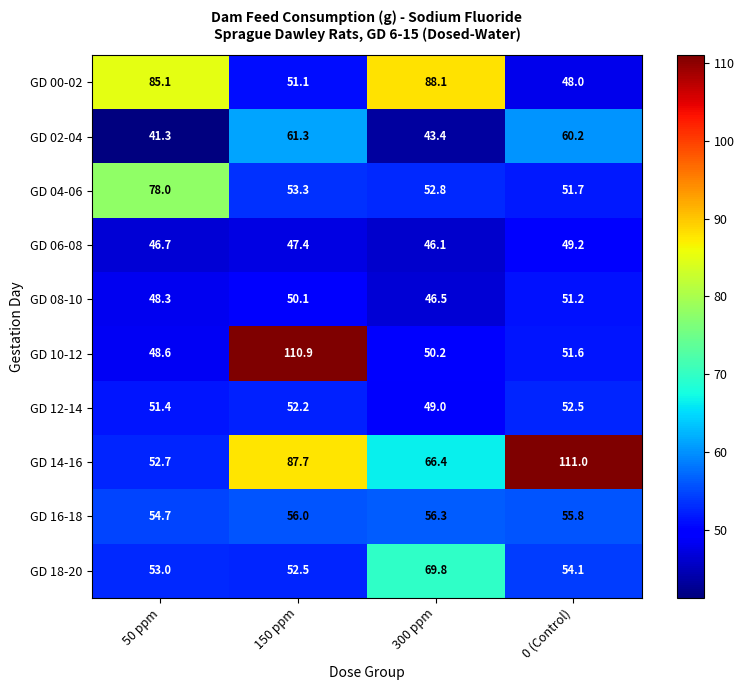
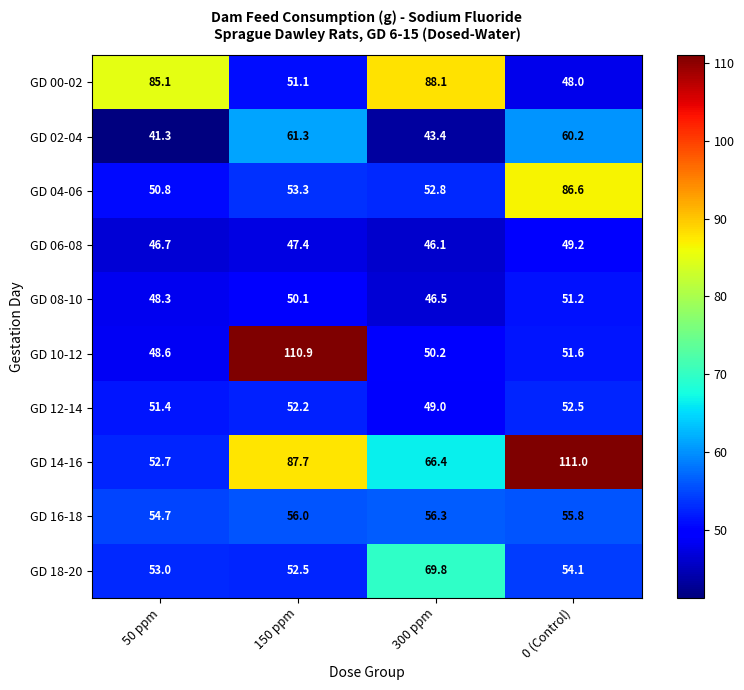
GD 04-06, 50 ppm: 78.0 -> 50.8
GD 04-06, 0 (Control): 51.7 -> 86.6
